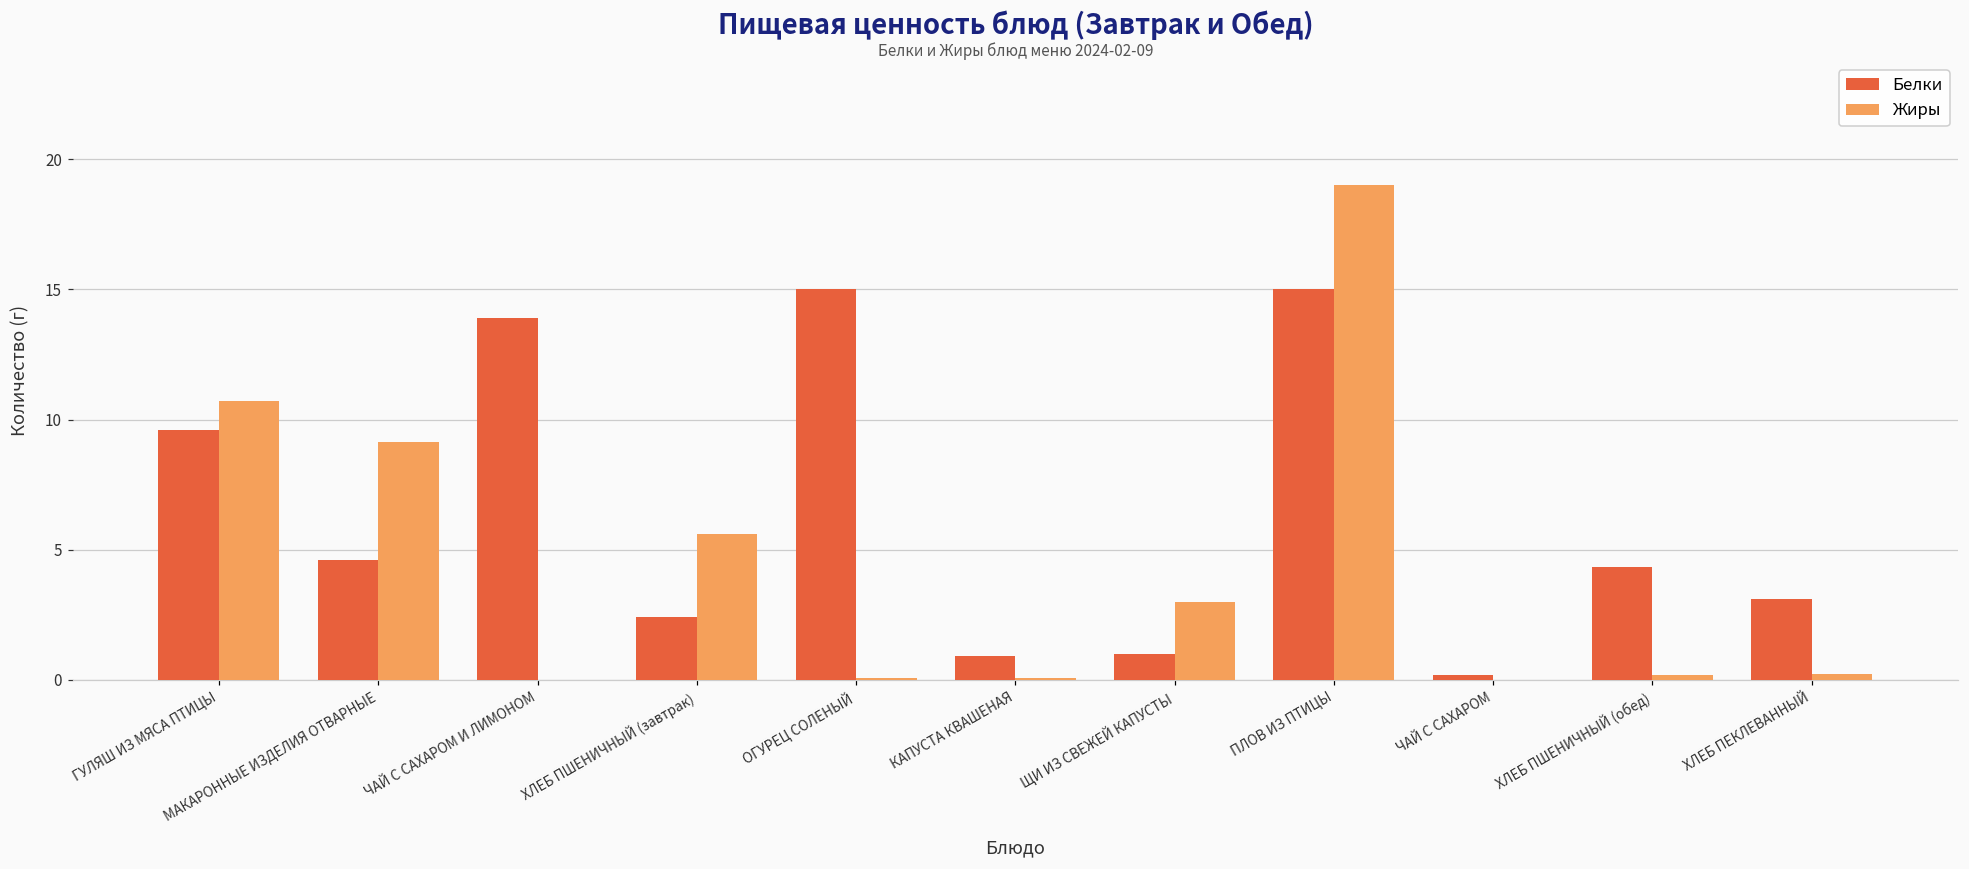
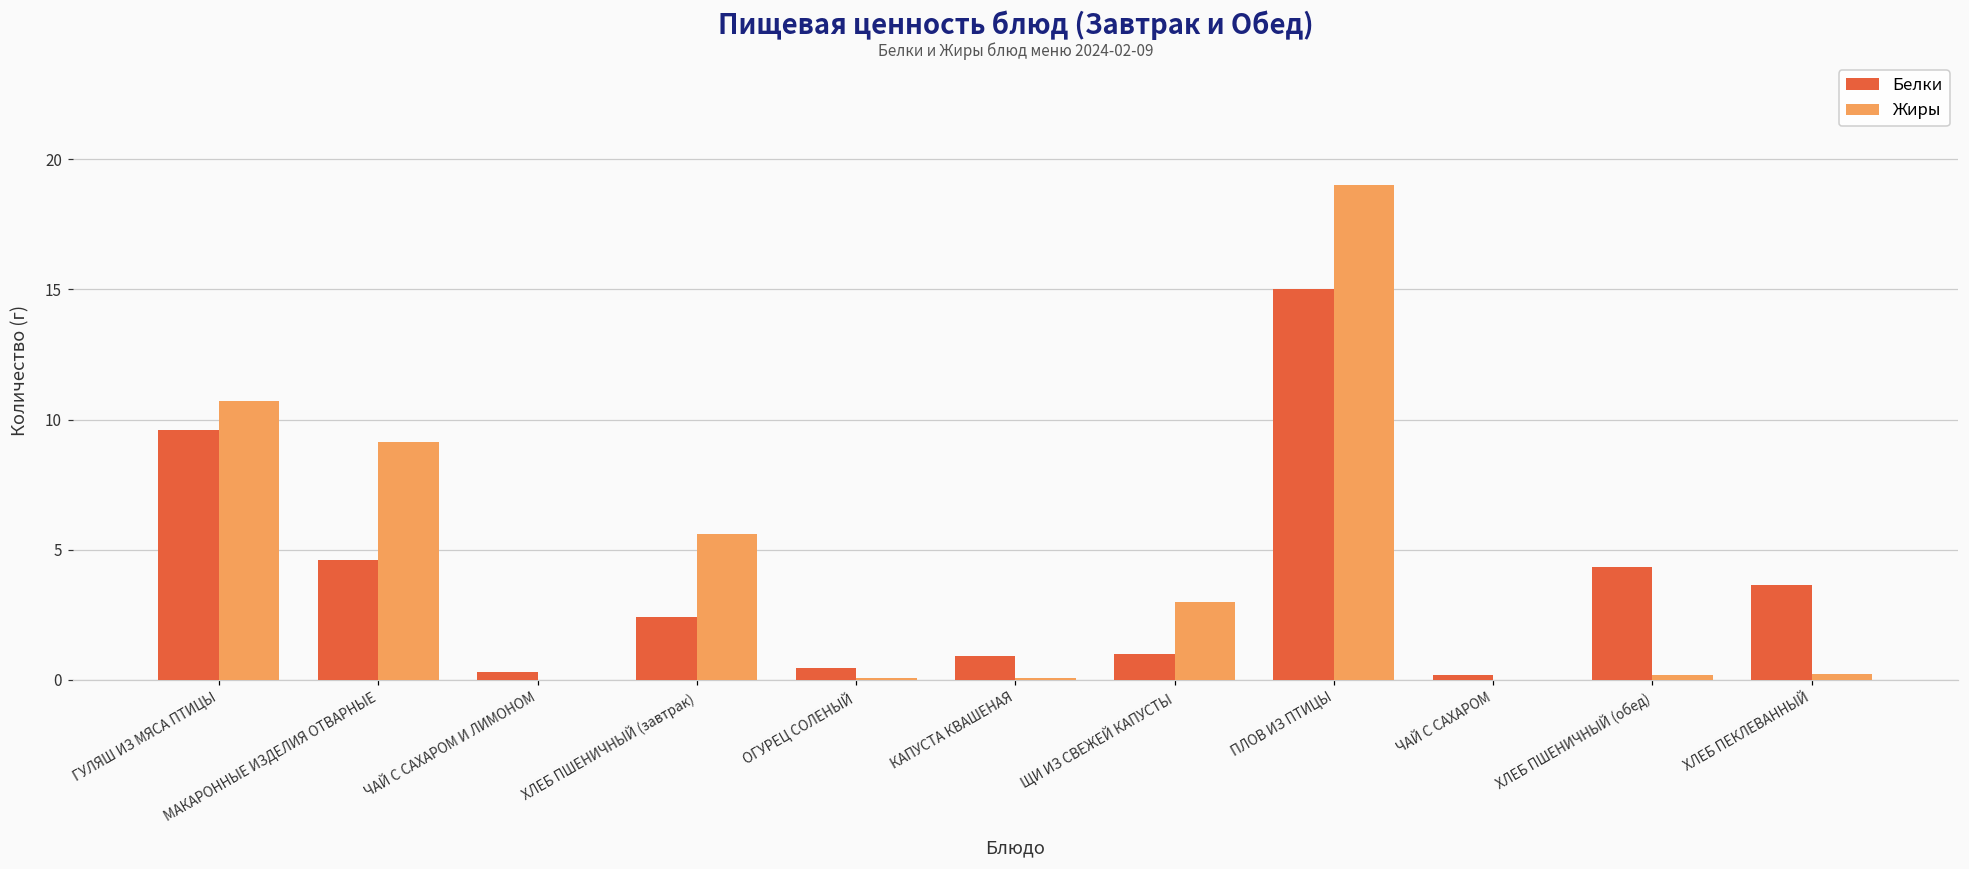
Белки, ЧАЙ С САХАРОМ И ЛИМОНОМ: 13.9 -> 0.3
Белки, ОГУРЕЦ СОЛЕНЫЙ: 15.0 -> 0.5
Белки, ХЛЕБ ПЕКЛЕВАННЫЙ: 3.1 -> 3.6
